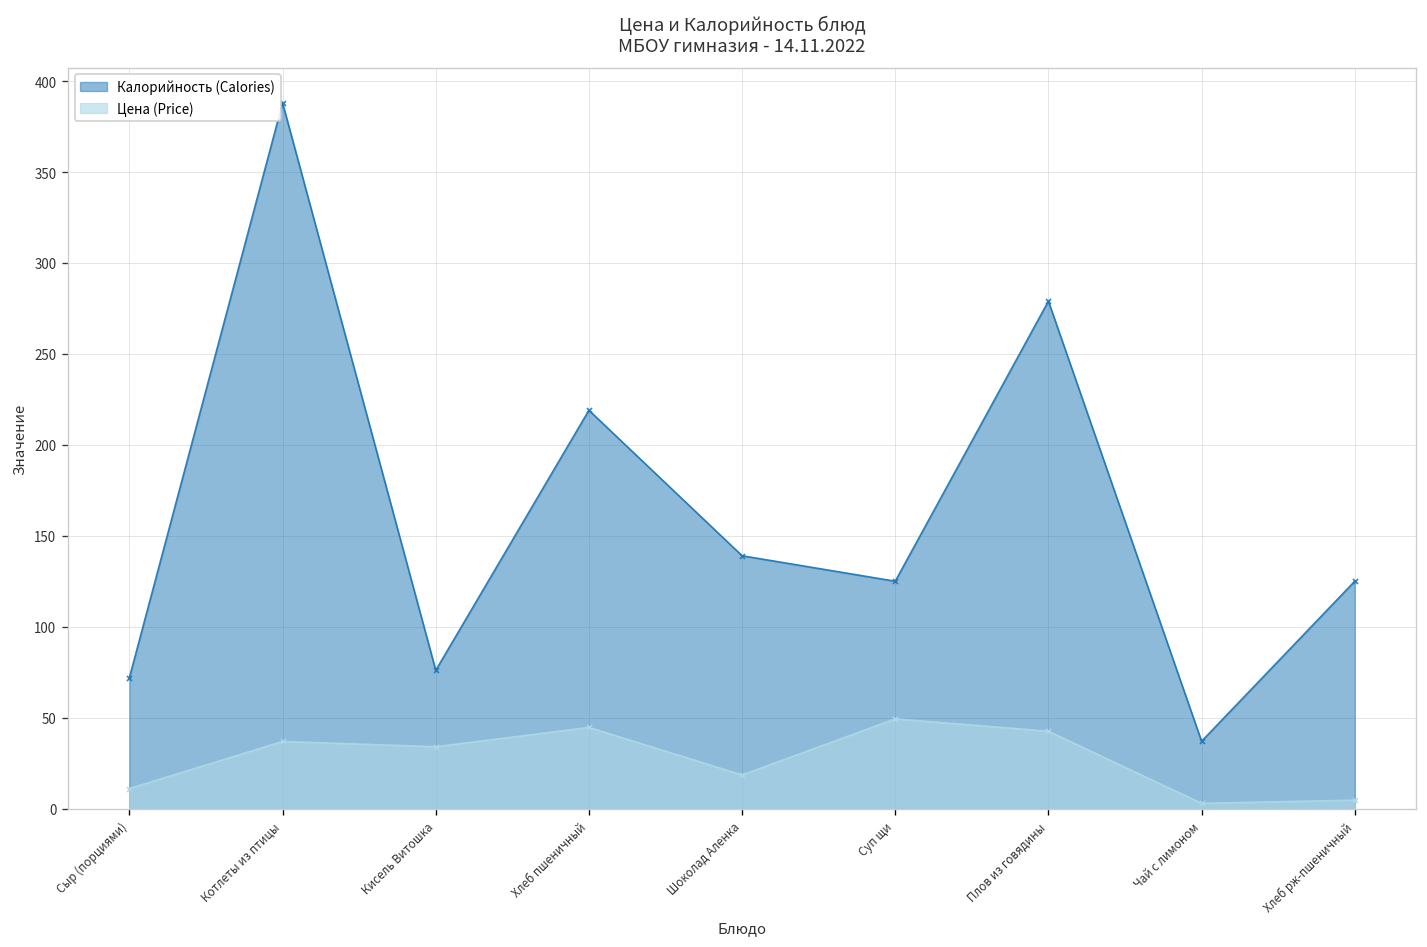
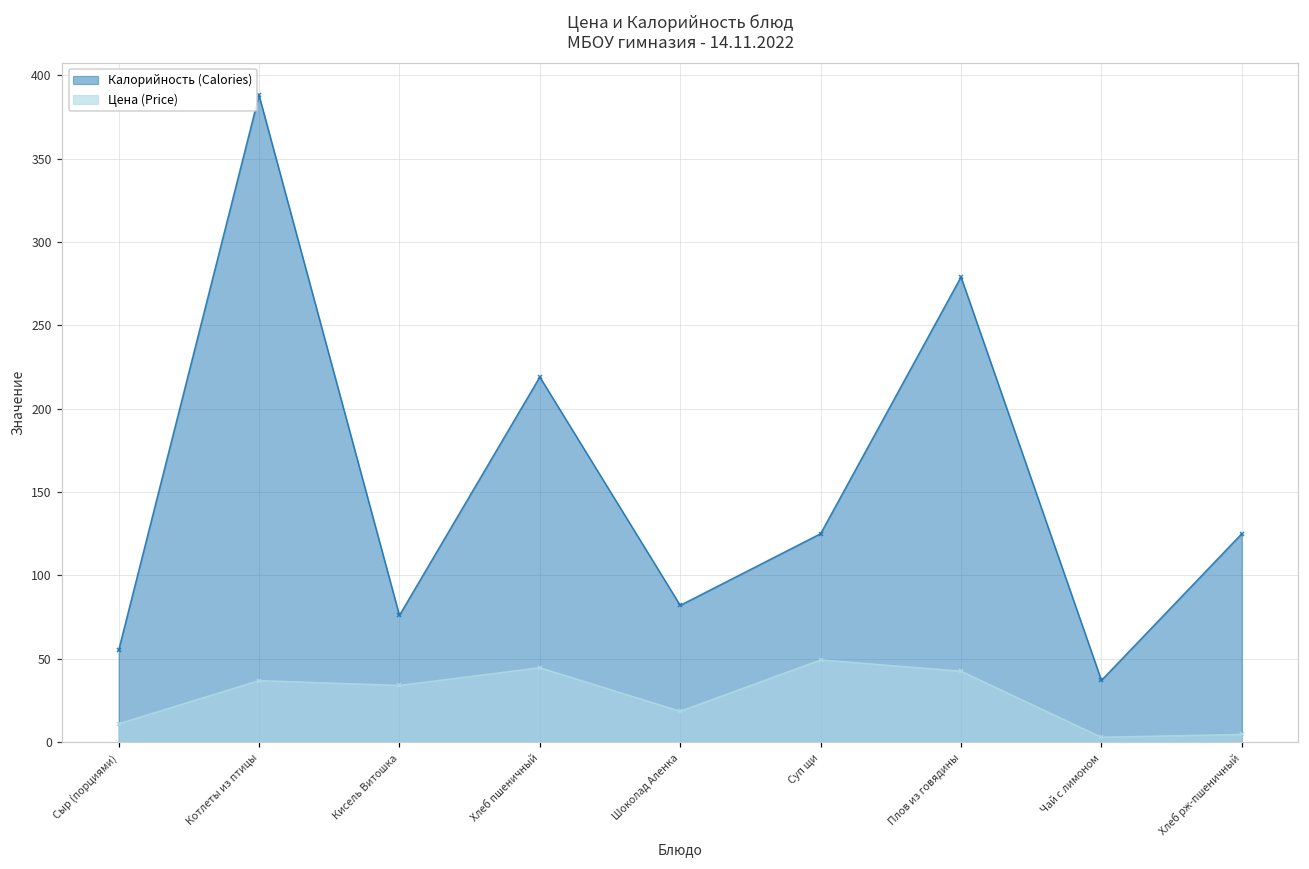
Калорийность (Calories), Сыр (порциями): 72 -> 55
Калорийность (Calories), Шоколад Аленка: 139 -> 82
